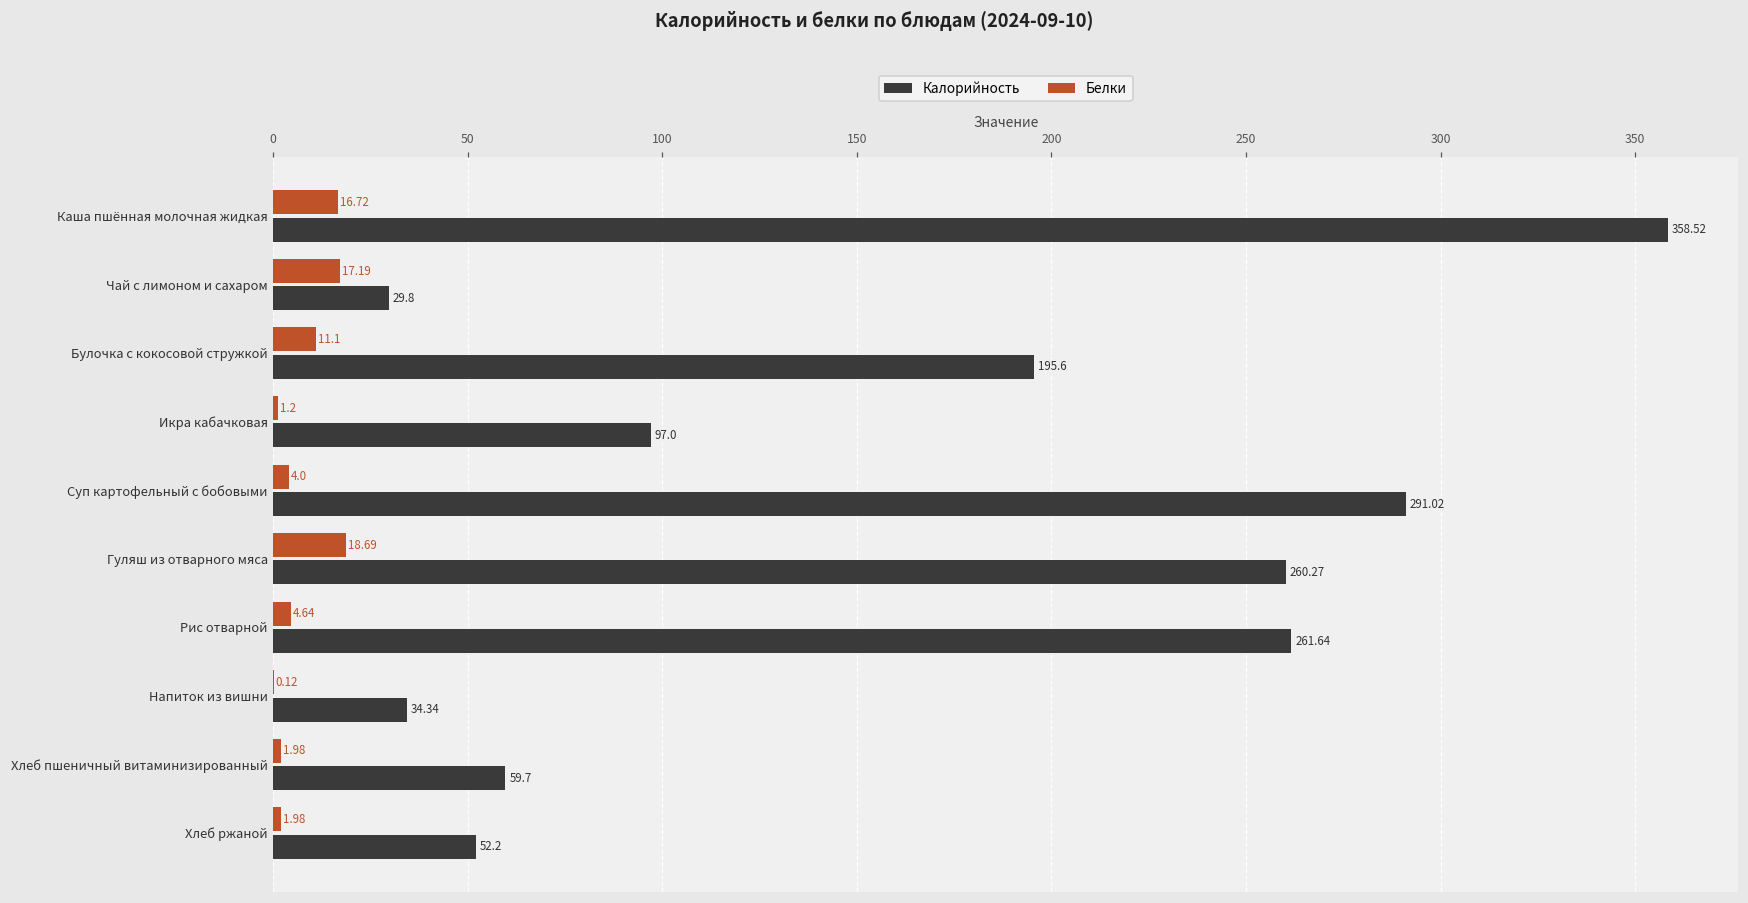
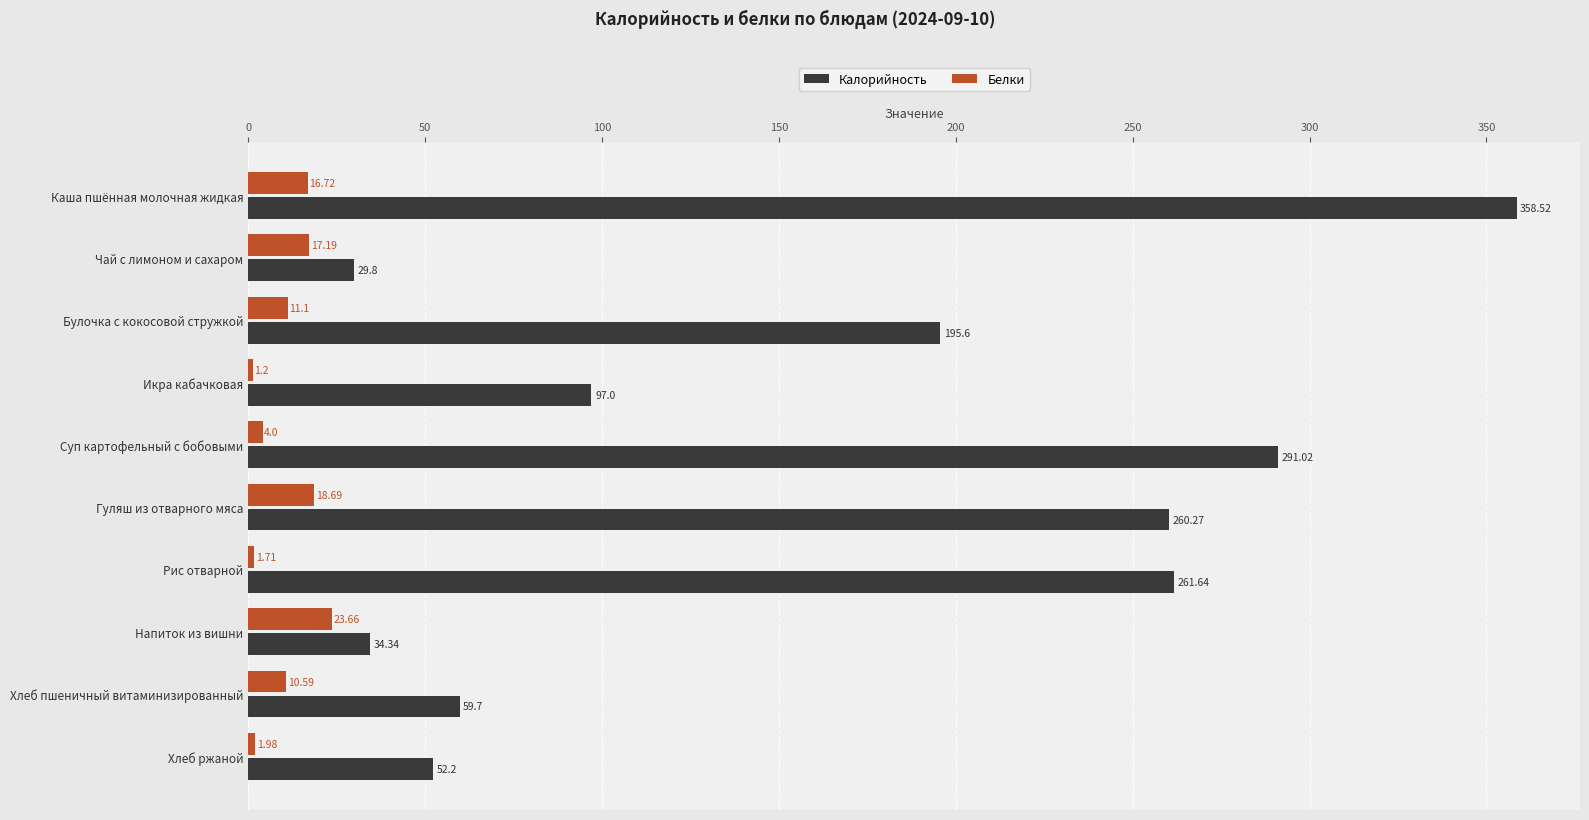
Белки, Рис отварной: 4.64 -> 1.71
Белки, Напиток из вишни: 0.12 -> 23.66
Белки, Хлеб пшеничный витаминизированный: 1.98 -> 10.59
